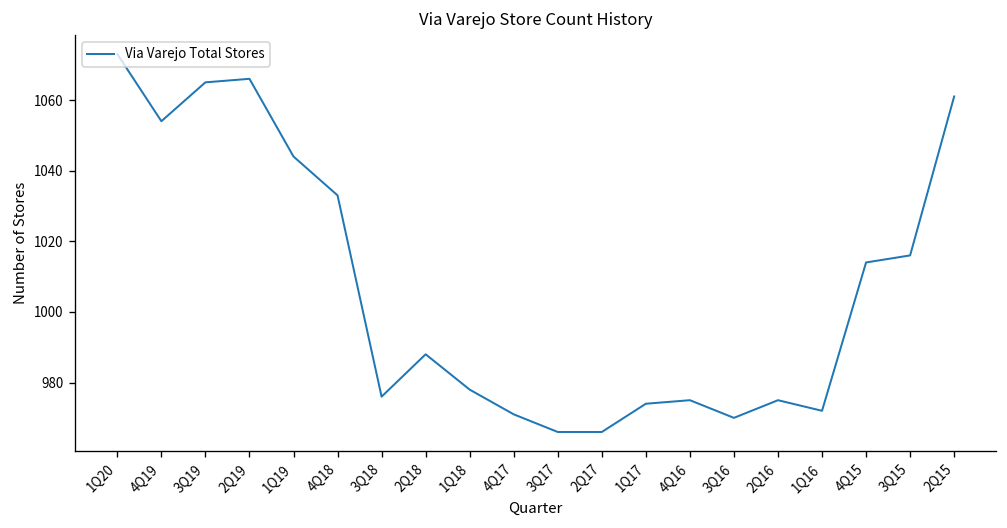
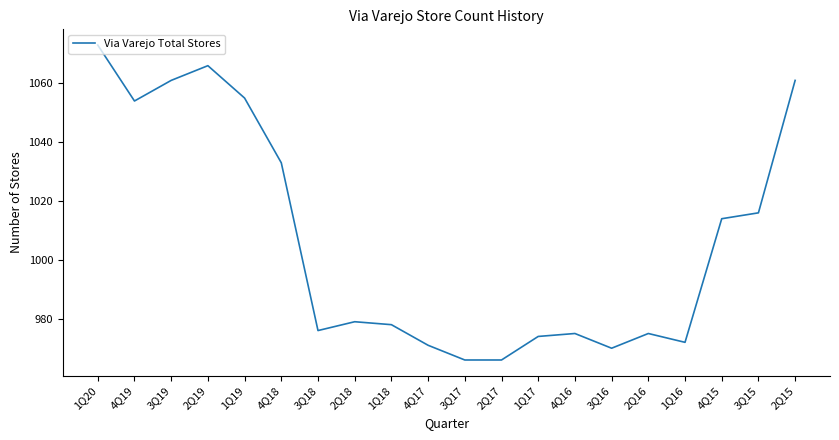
3Q19: 1065 -> 1061
1Q19: 1044 -> 1055
2Q18: 988 -> 979
